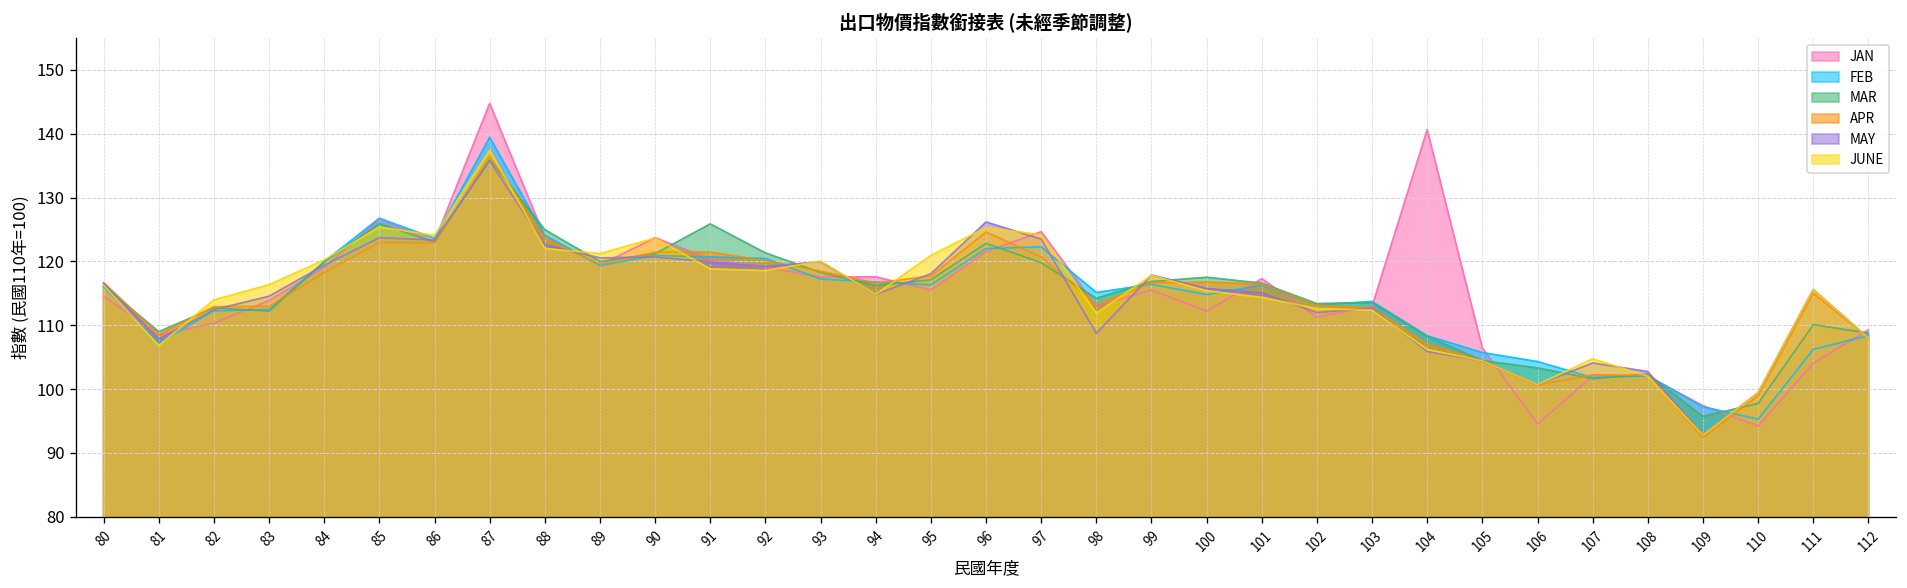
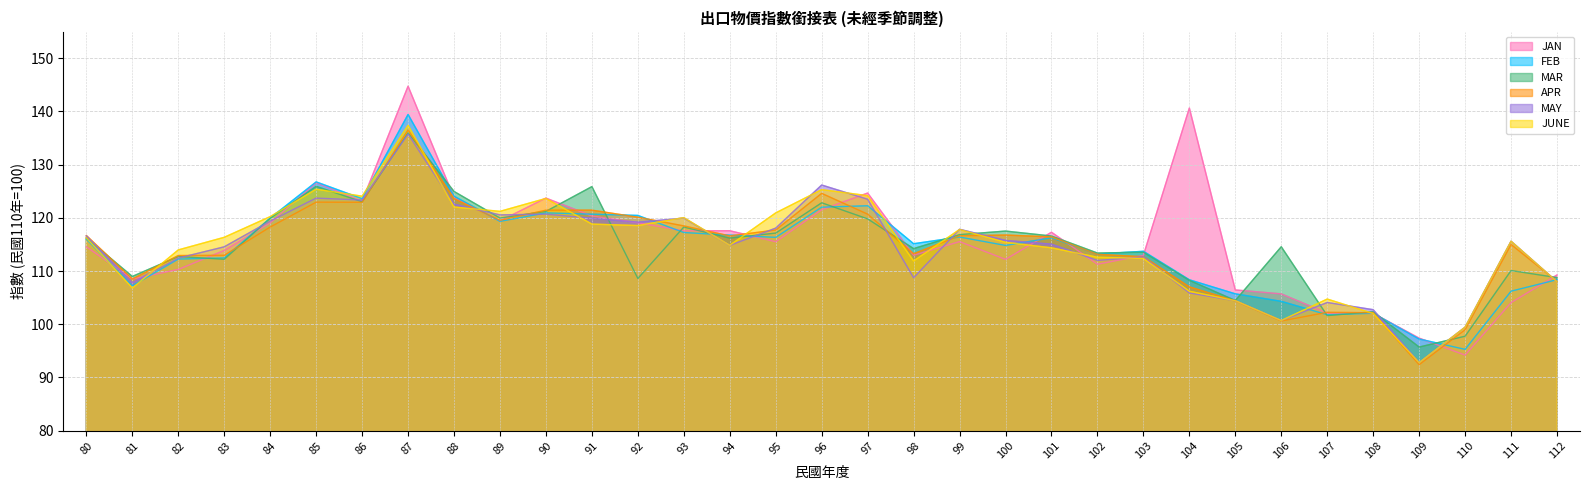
MAR, 92: 121 -> 109
JAN, 106: 95 -> 106
MAR, 106: 103 -> 115
